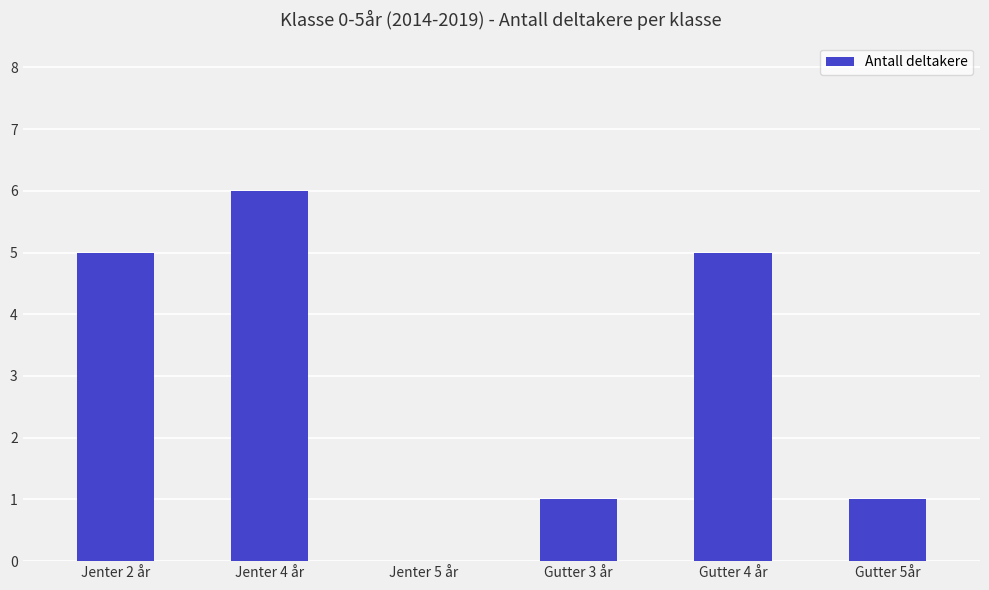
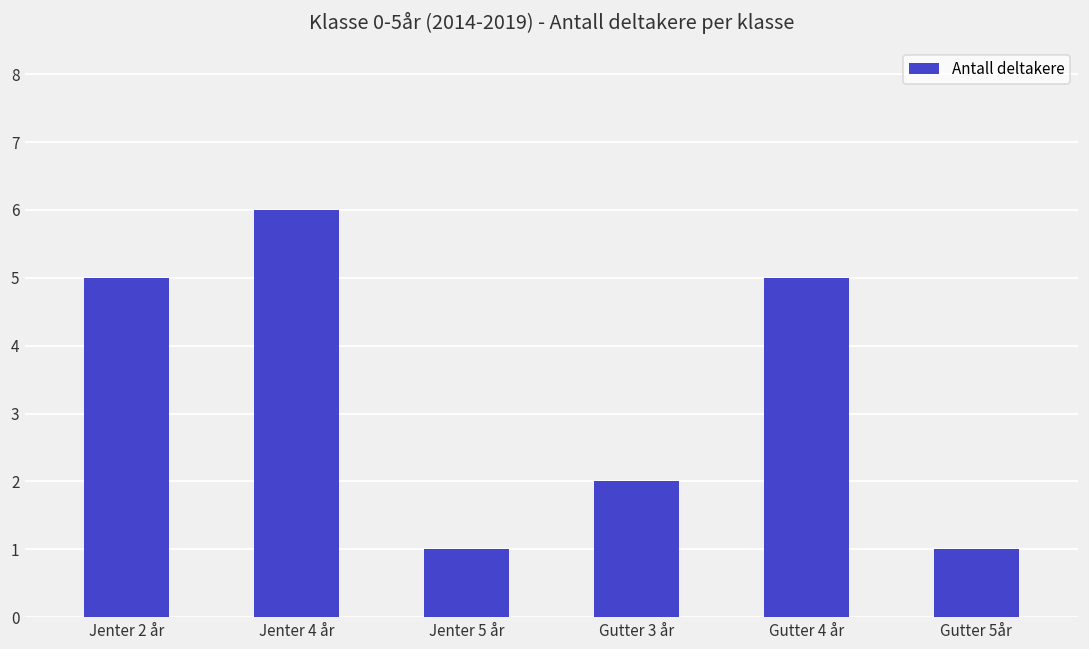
Jenter 5 år: 0 -> 1
Gutter 3 år: 1 -> 2
